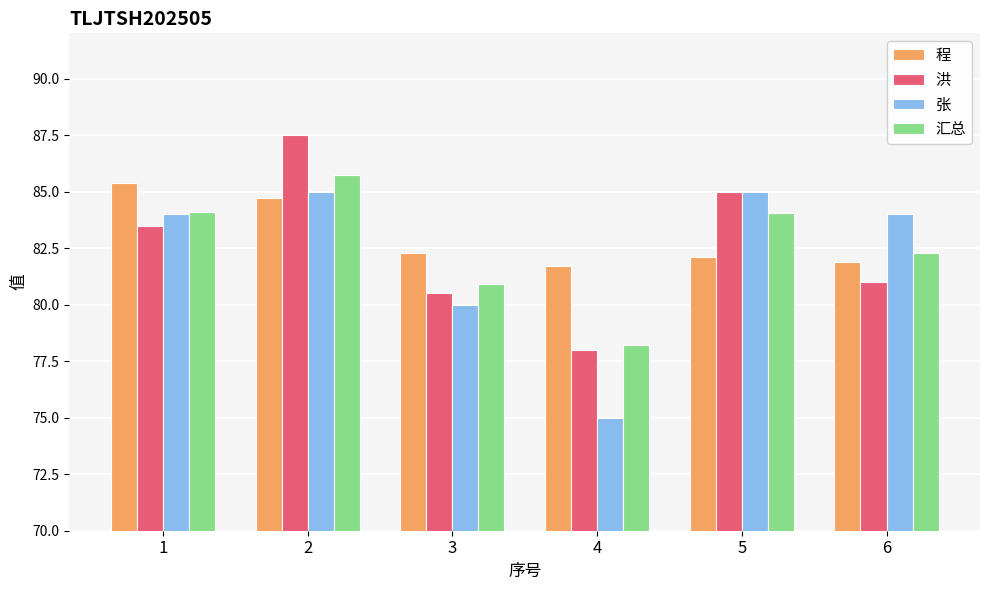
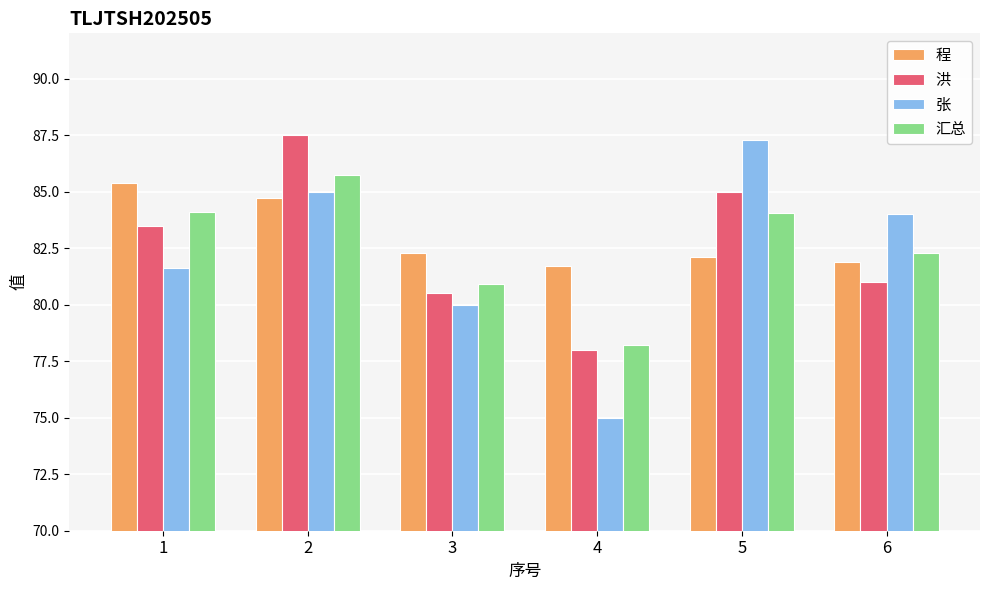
张, 1: 84.0 -> 81.6
张, 5: 85.0 -> 87.3
